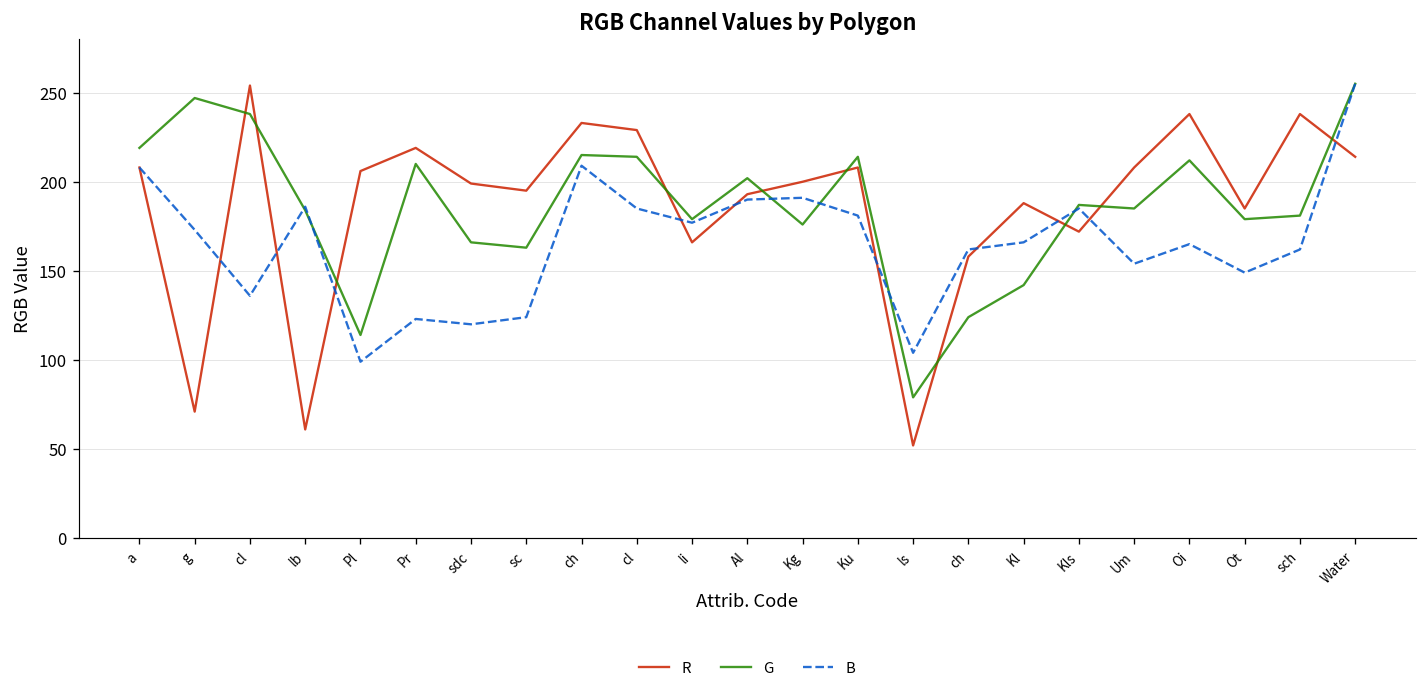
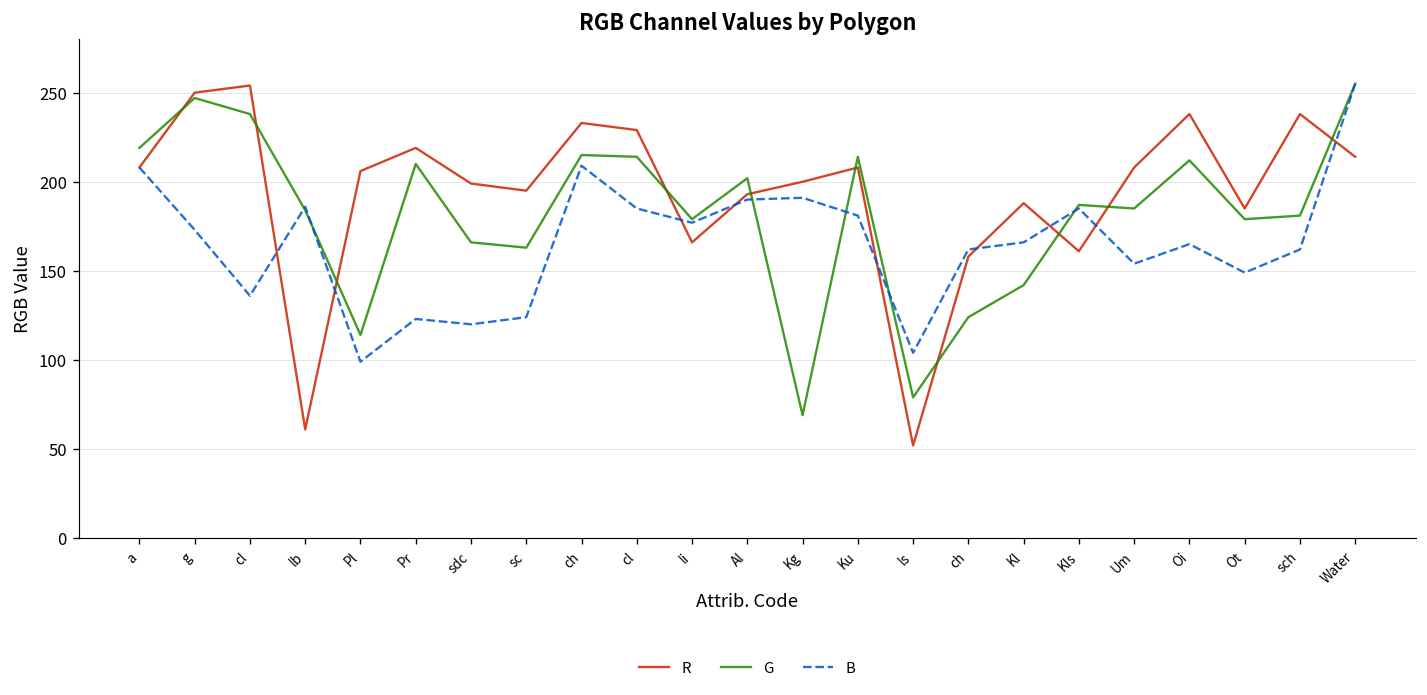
R, g: 71 -> 250
G, Kg: 176 -> 69
R, Kls: 172 -> 161
